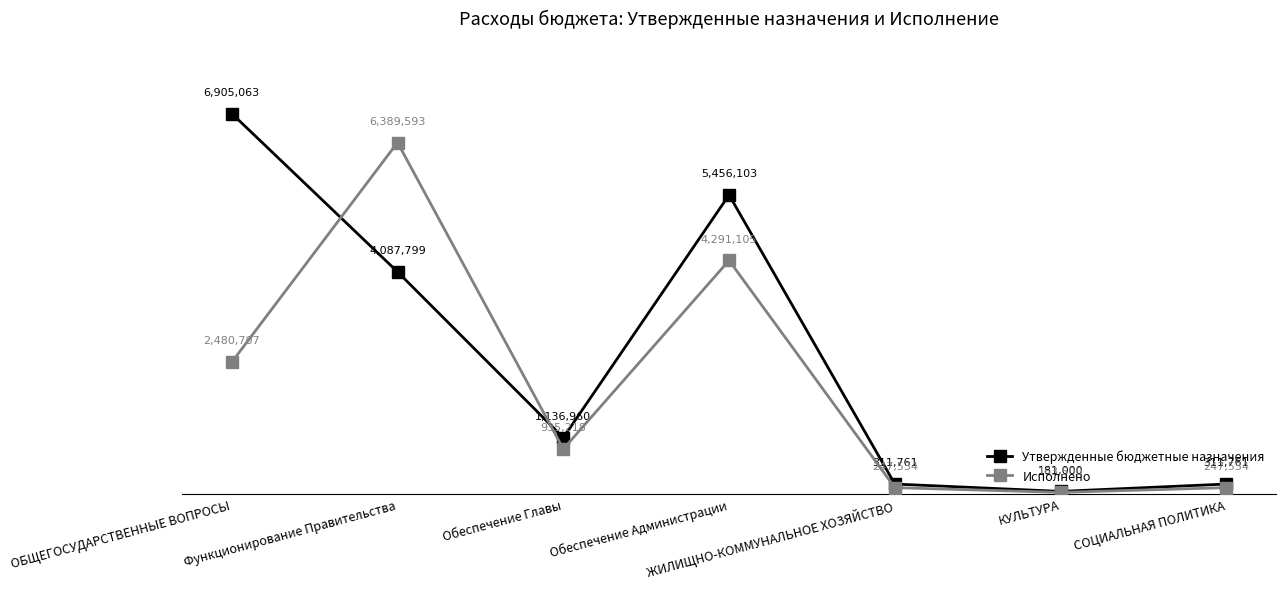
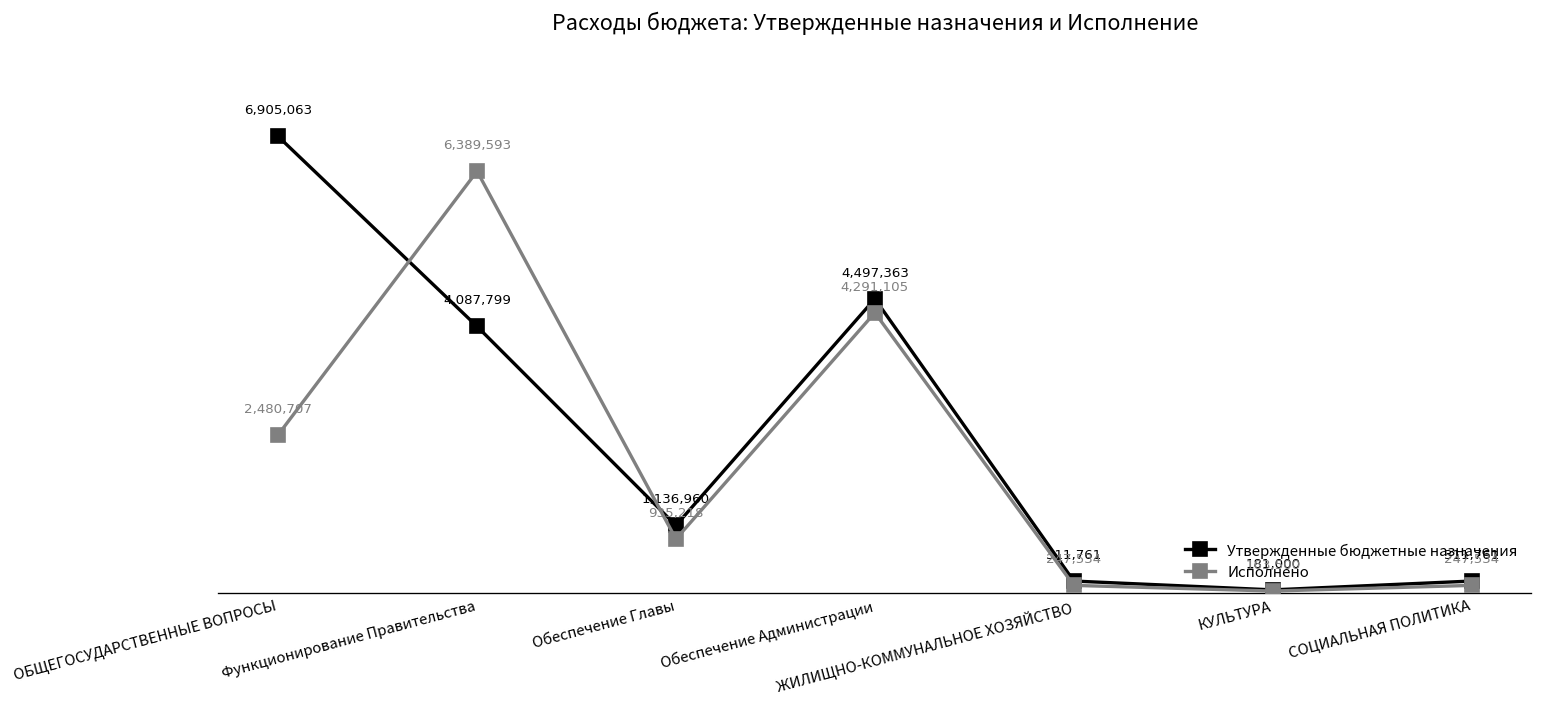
Утвержденные бюджетные назначения, Обеспечение Администрации: 5,456,103 -> 4,497,363
